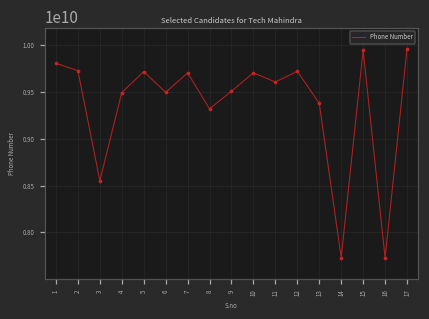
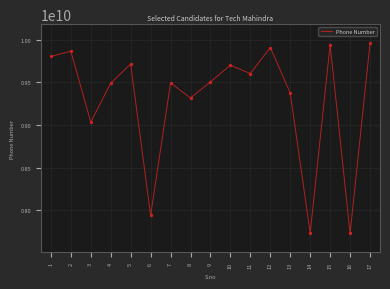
2: 9700000000 -> 9900000000
3: 8600000000 -> 9000000000
6: 9500000000 -> 7900000000
7: 9700000000 -> 9500000000
12: 9700000000 -> 9900000000
